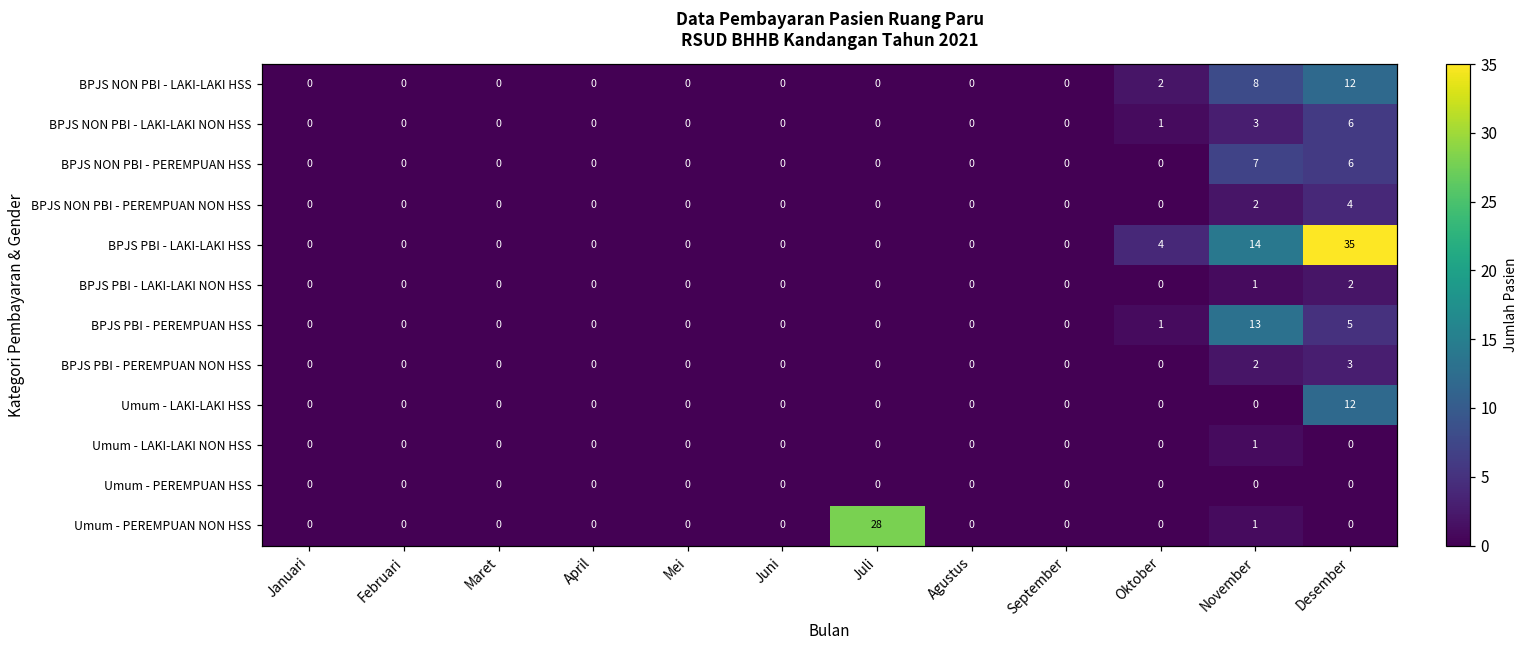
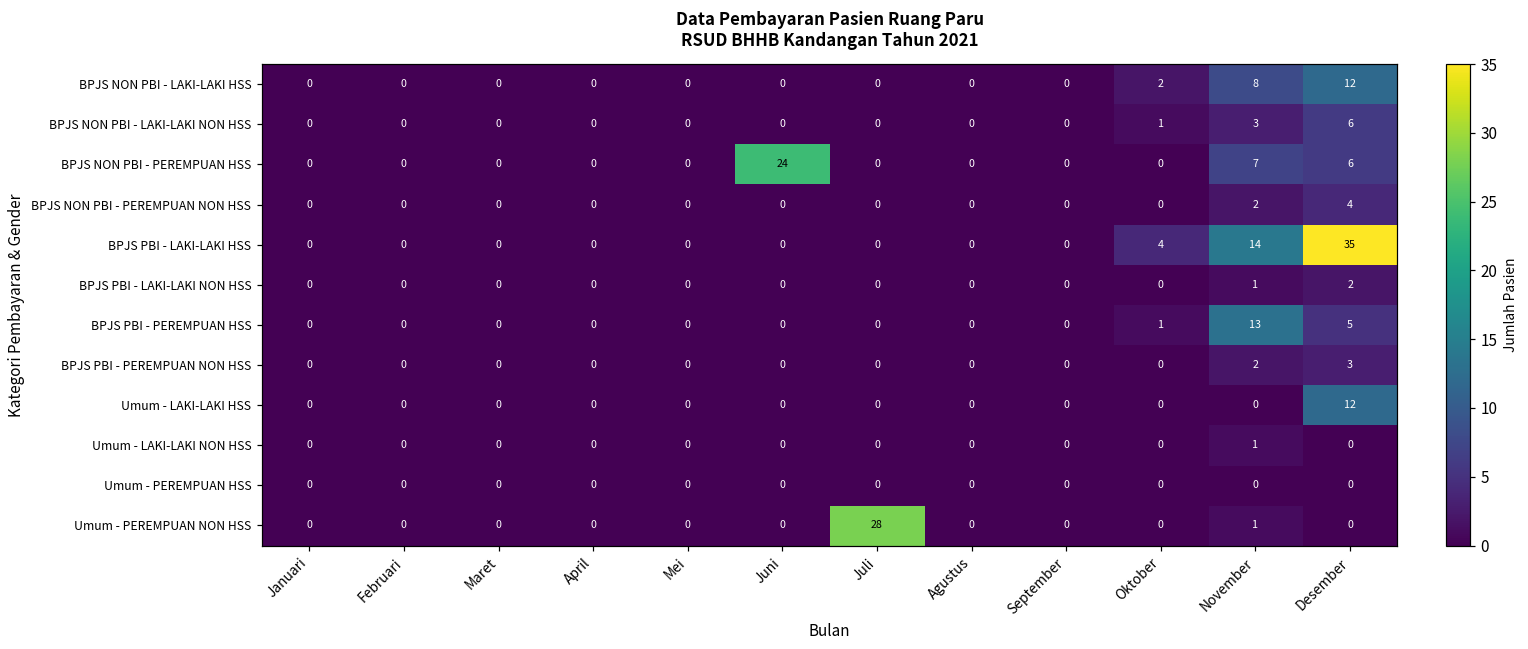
BPJS NON PBI - PEREMPUAN HSS, Juni: 0 -> 24
